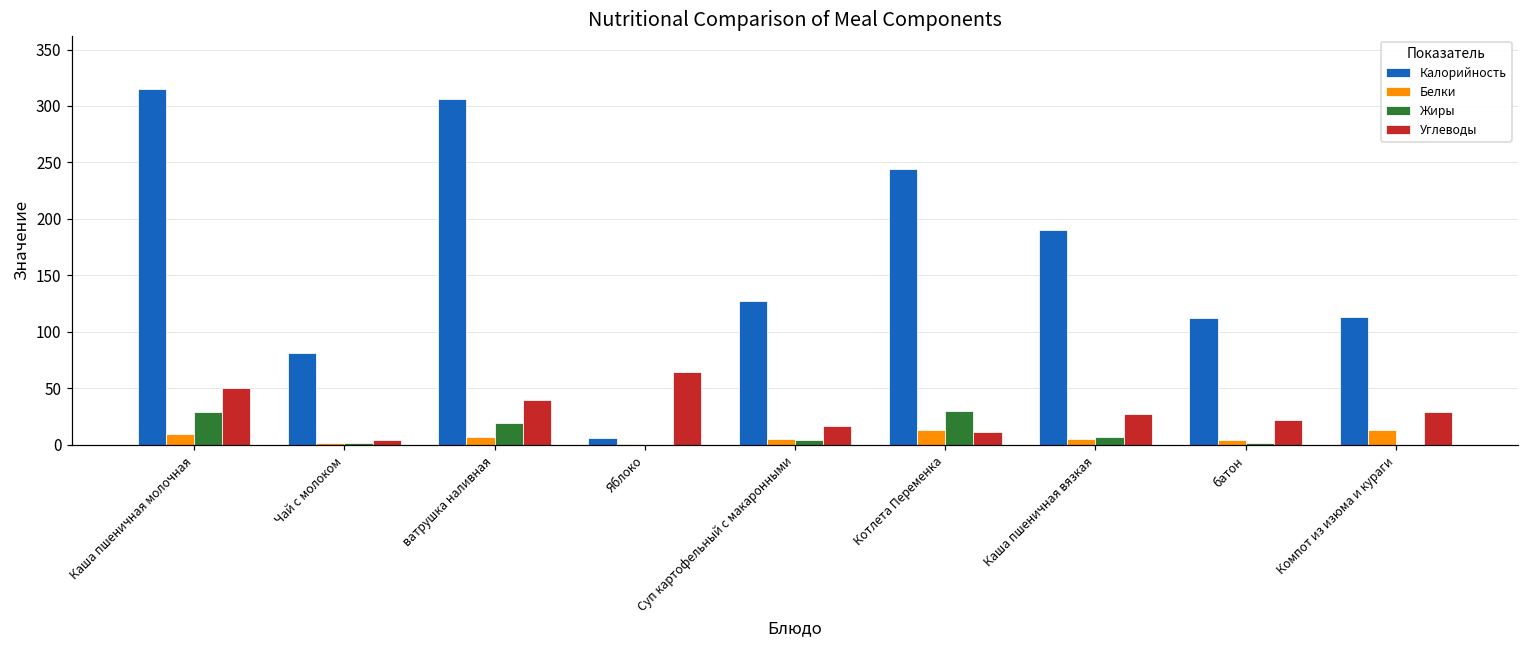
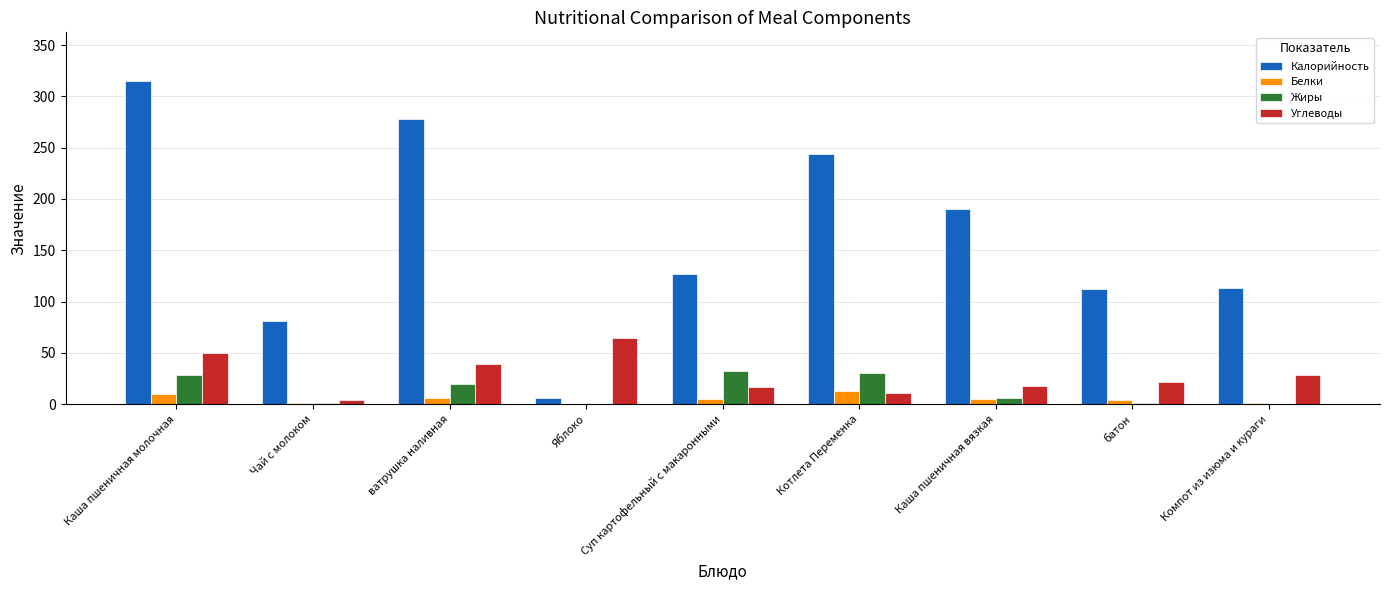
Калорийность, ватрушка наливная: 306 -> 278
Жиры, Суп картофельный с макаронными: 5 -> 33
Углеводы, Каша пшеничная вязкая: 27 -> 18
Белки, Компот из изюма и кураги: 13 -> 1
